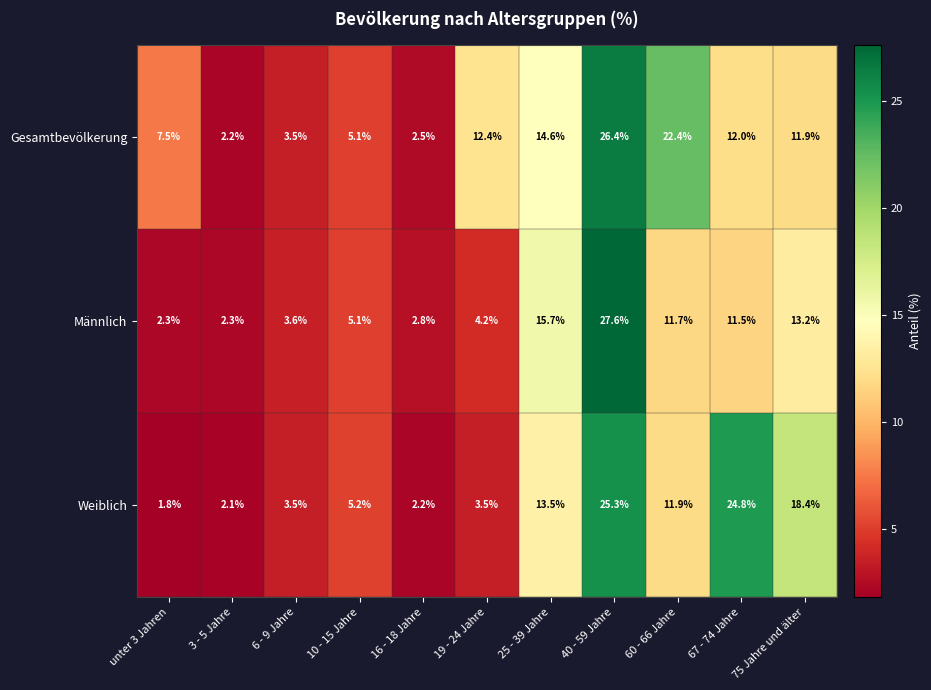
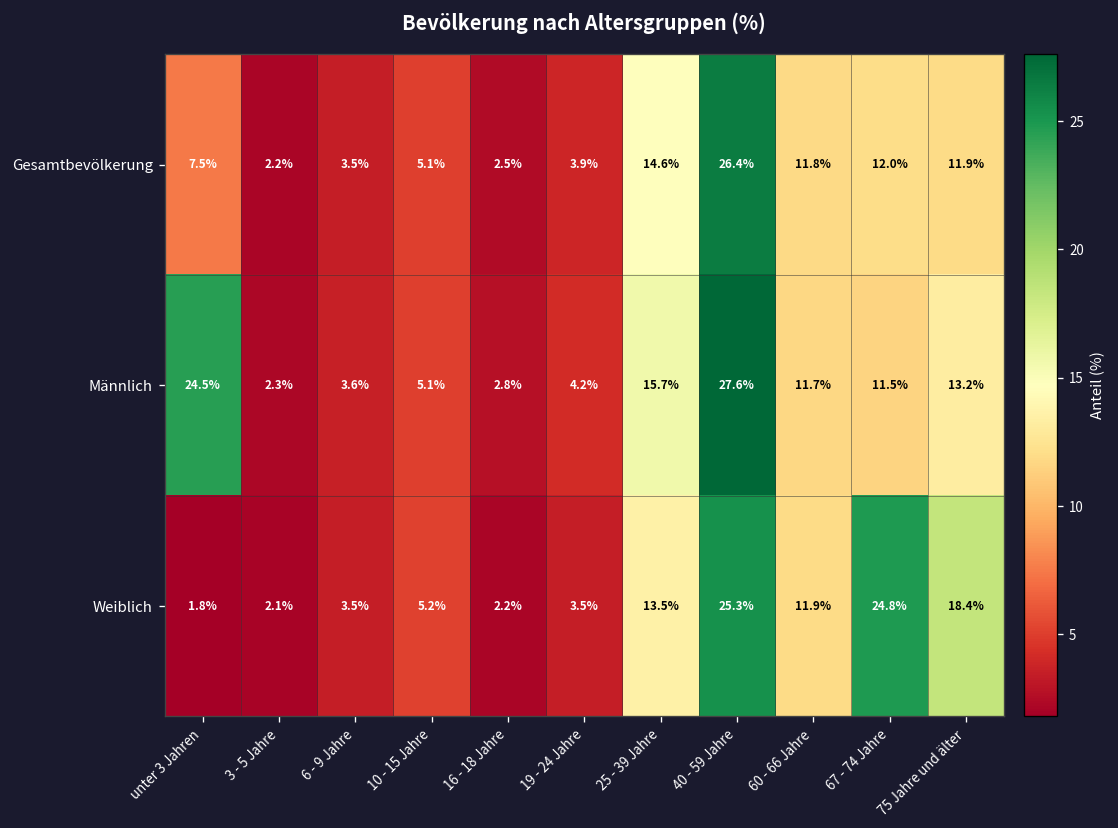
Gesamtbevölkerung, 19 - 24 Jahre: 12.4% -> 3.9%
Gesamtbevölkerung, 60 - 66 Jahre: 22.4% -> 11.8%
Männlich, unter 3 Jahren: 2.3% -> 24.5%
